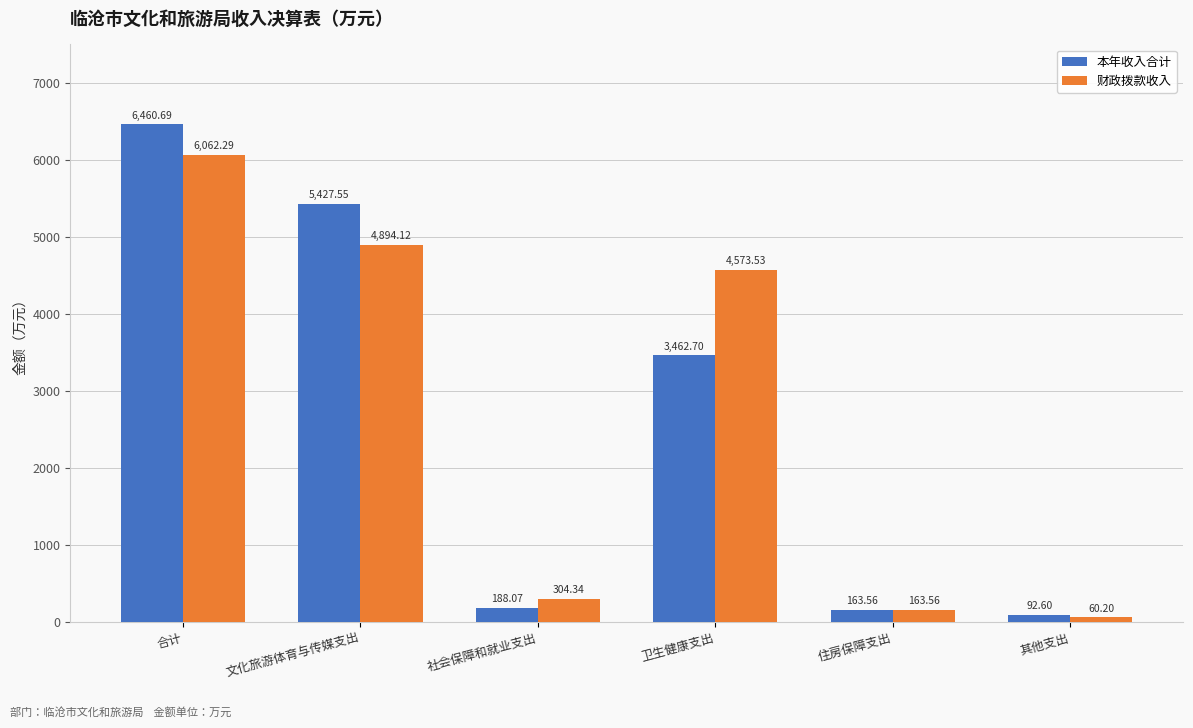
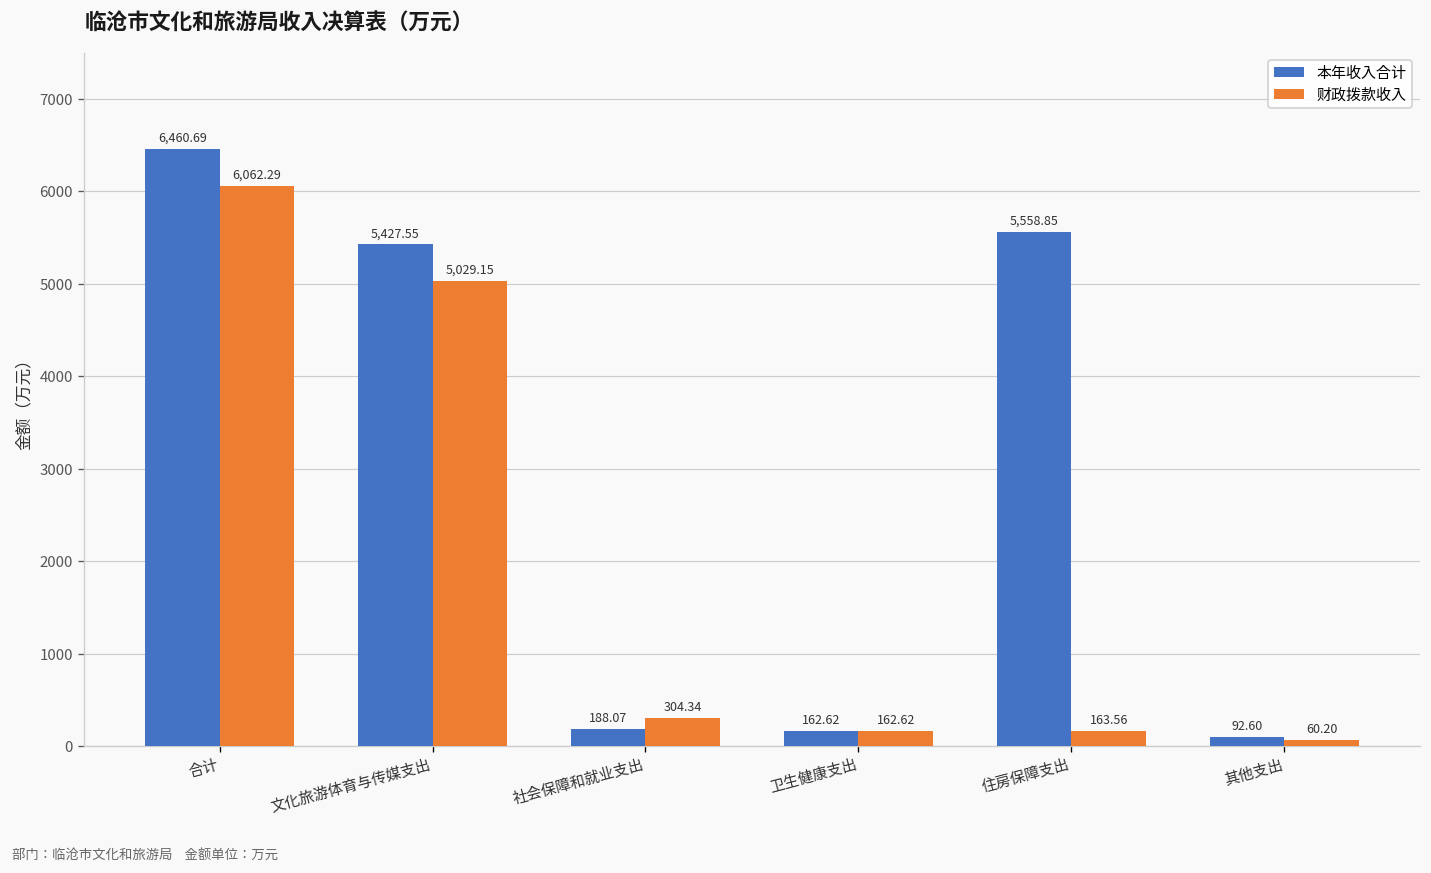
财政拨款收入, 文化旅游体育与传媒支出: 4,894.12 -> 5,029.15
本年收入合计, 卫生健康支出: 3,462.70 -> 162.62
财政拨款收入, 卫生健康支出: 4,573.53 -> 162.62
本年收入合计, 住房保障支出: 163.56 -> 5,558.85
